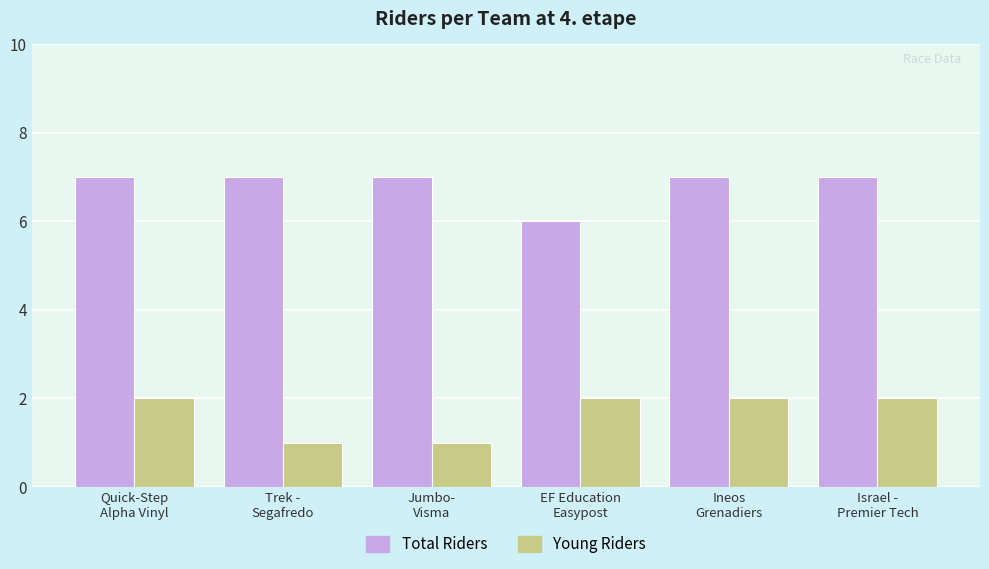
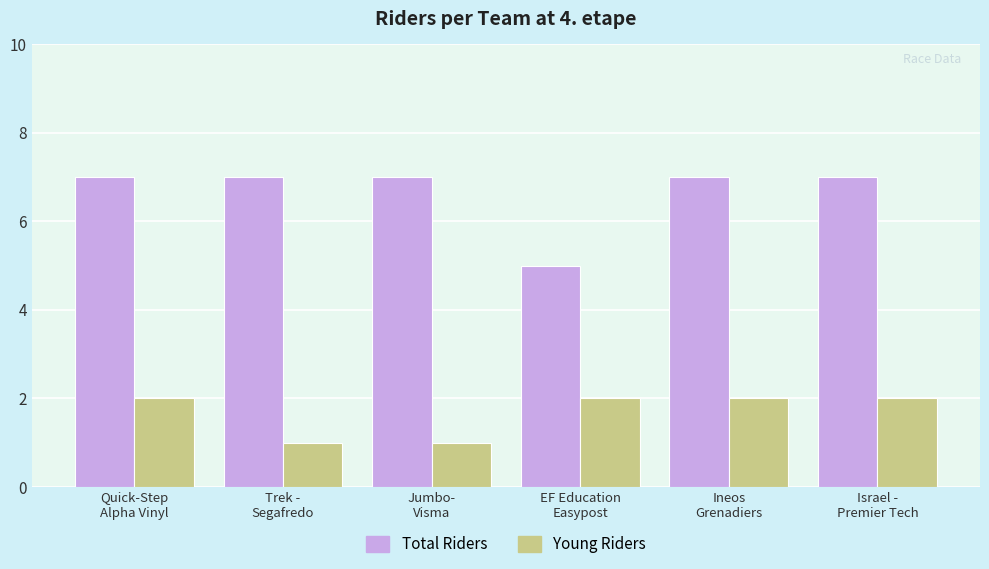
Total Riders, EF Education Easypost: 6 -> 5
